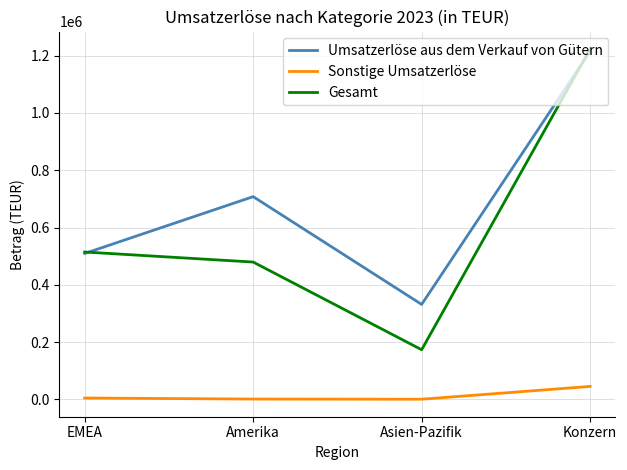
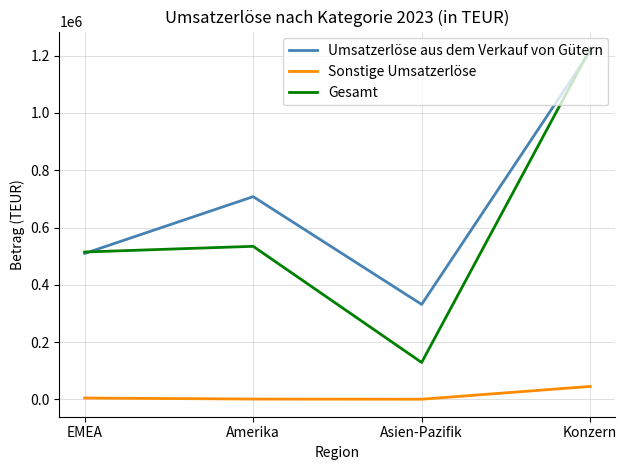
Gesamt, Amerika: 480000 -> 530000
Gesamt, Asien-Pazifik: 170000 -> 130000
